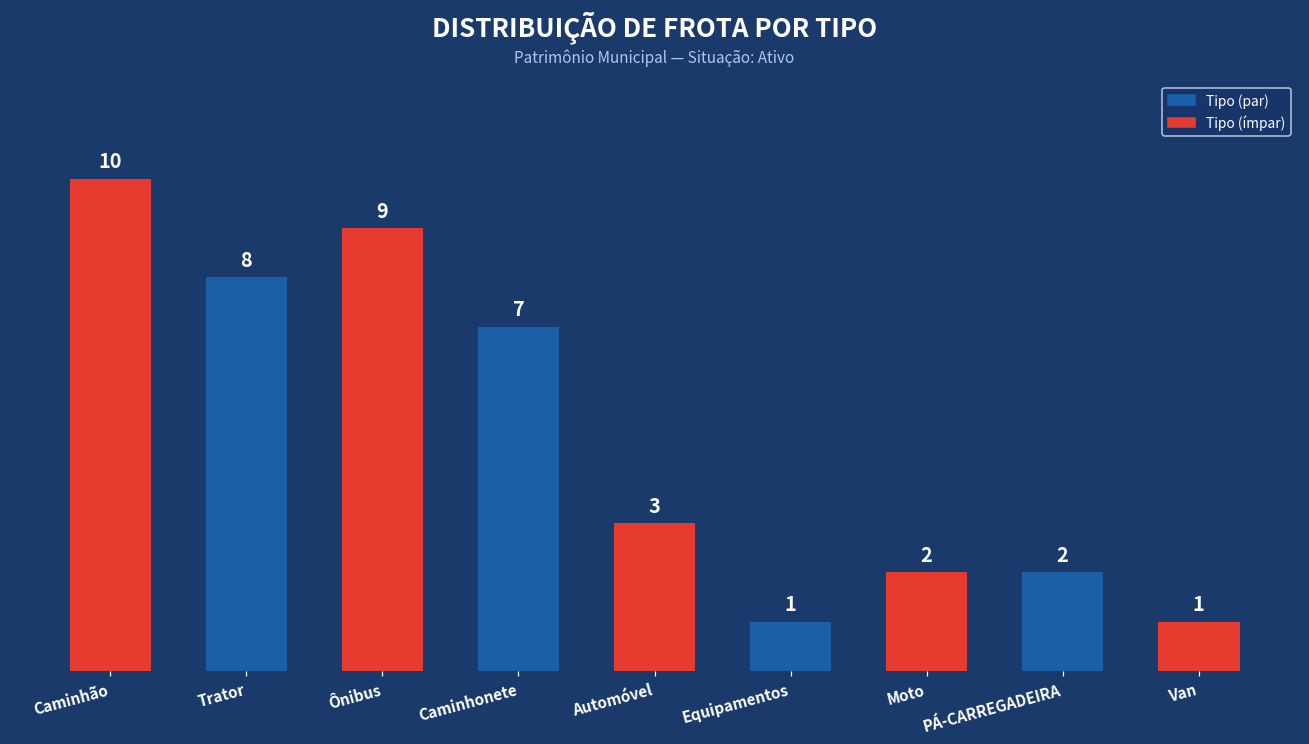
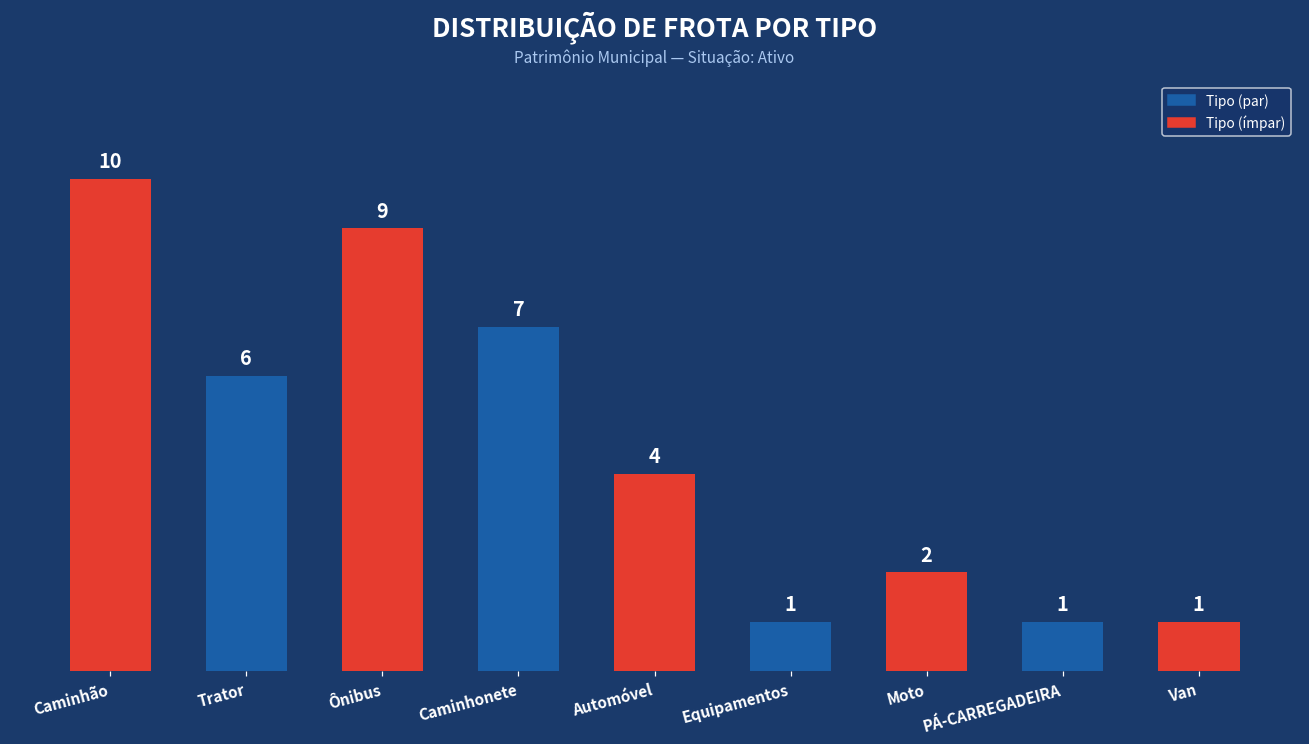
Trator: 8 -> 6
Automóvel: 3 -> 4
PÁ-CARREGADEIRA: 2 -> 1
